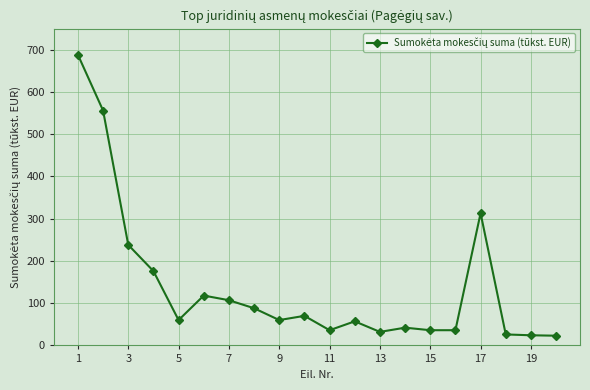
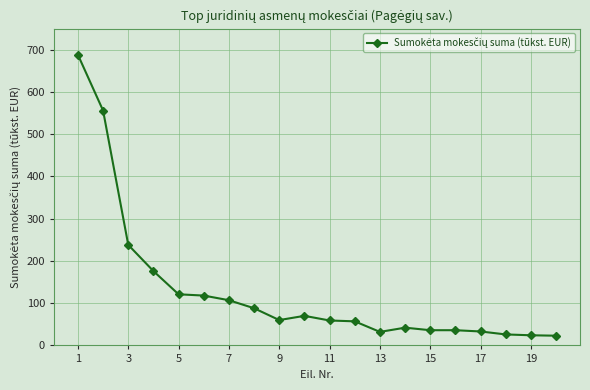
5: 60 -> 120
11: 40 -> 60
17: 310 -> 30
